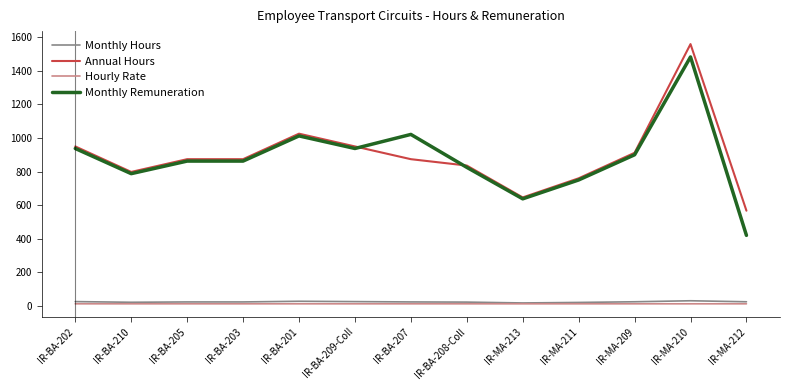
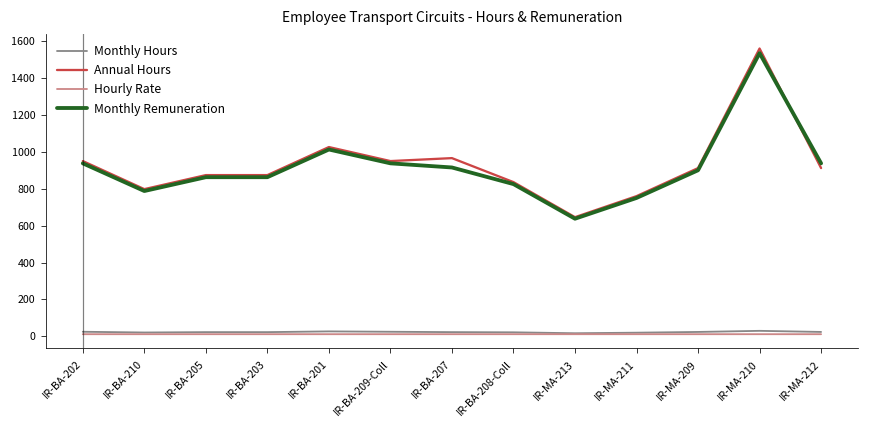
Annual Hours, IR-BA-207: 870 -> 970
Monthly Remuneration, IR-BA-207: 1020 -> 920
Monthly Remuneration, IR-MA-210: 1480 -> 1530
Annual Hours, IR-MA-212: 570 -> 910
Monthly Remuneration, IR-MA-212: 420 -> 940
